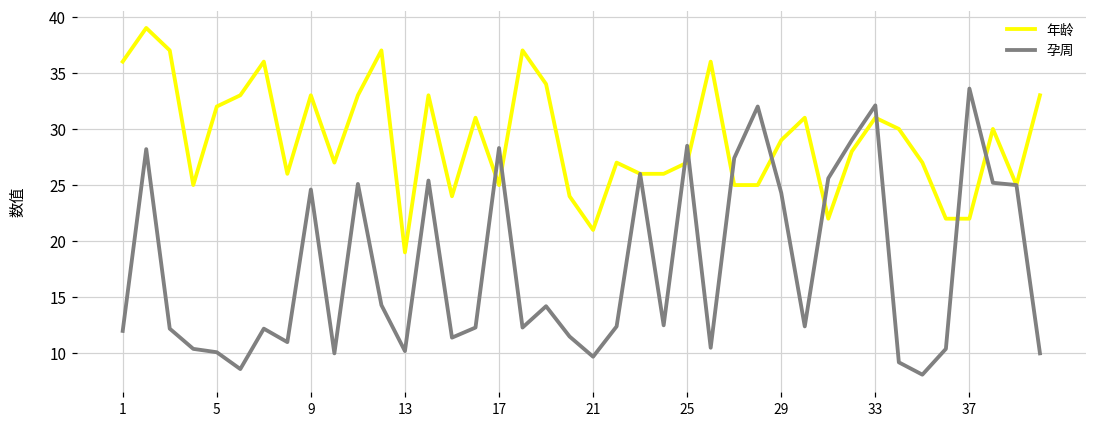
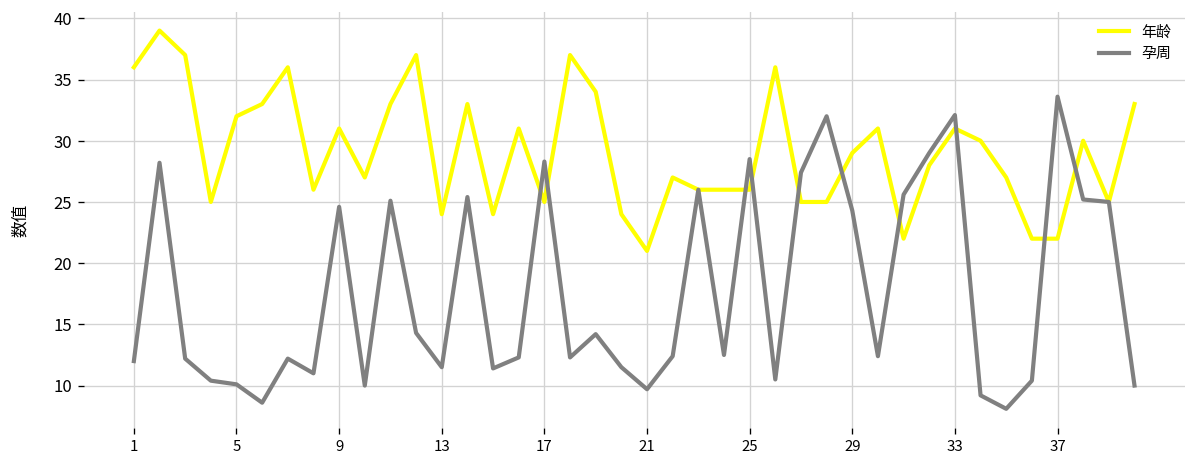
年龄, 9: 33 -> 31
年龄, 13: 19 -> 24
孕周, 13: 10.2 -> 11.5
年龄, 25: 27 -> 26
